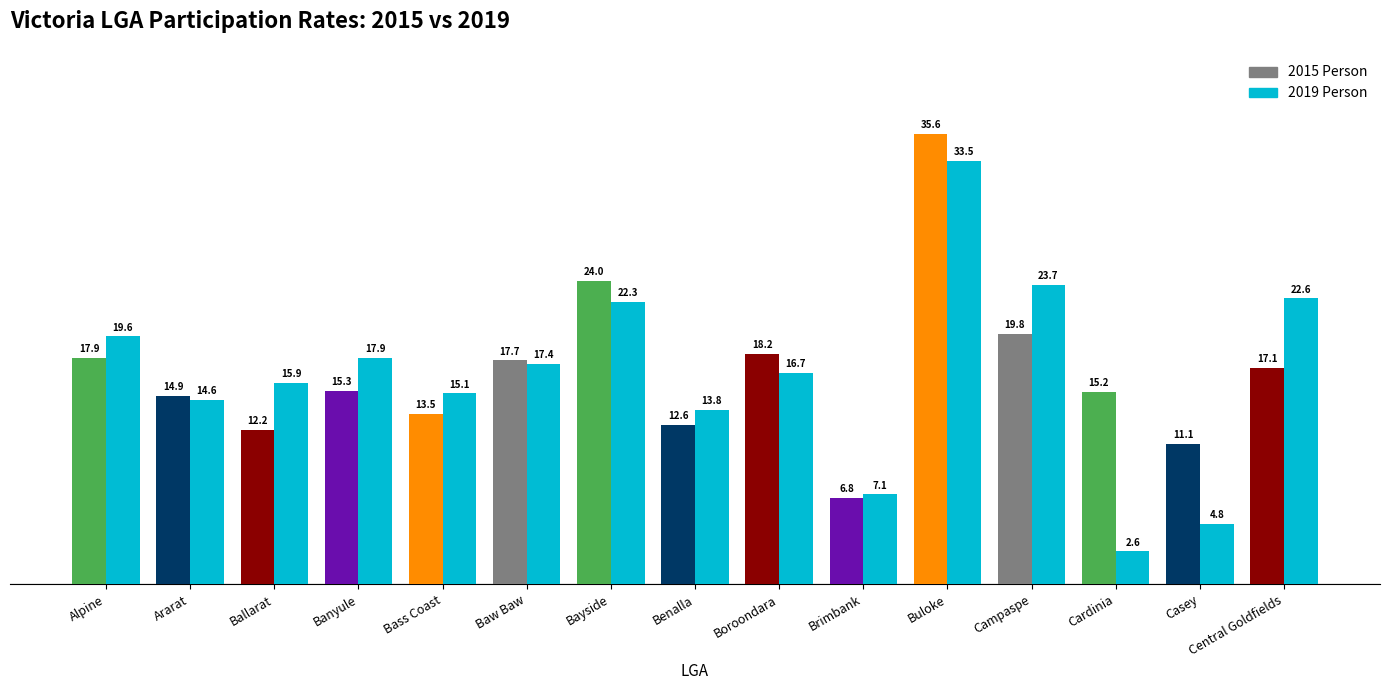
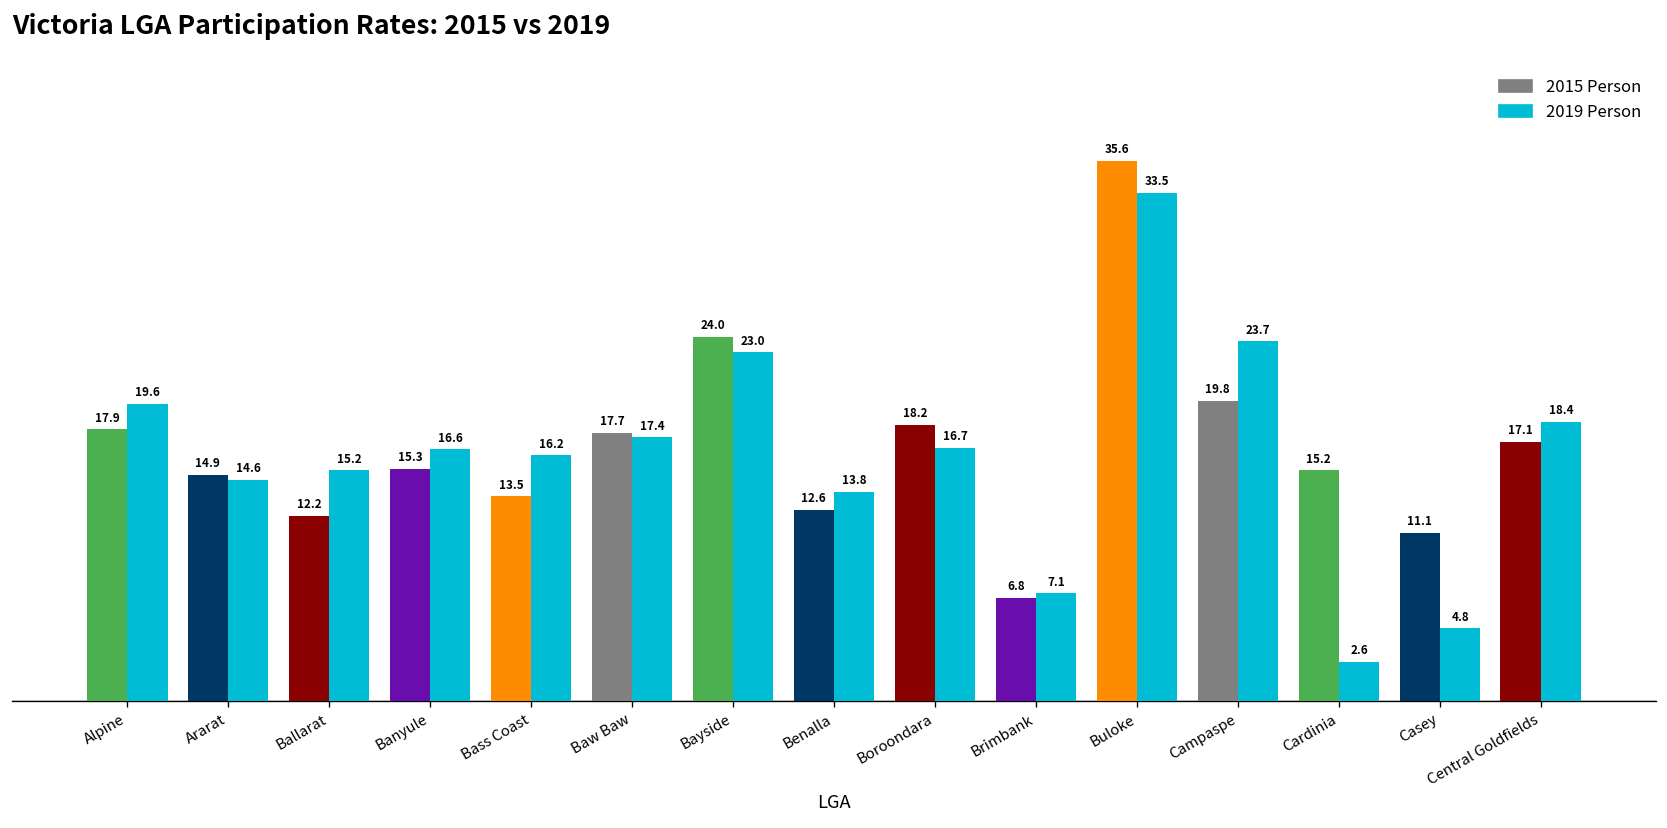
2019 Person, Ballarat: 15.9 -> 15.2
2019 Person, Banyule: 17.9 -> 16.6
2019 Person, Bass Coast: 15.1 -> 16.2
2019 Person, Bayside: 22.3 -> 23.0
2019 Person, Central Goldfields: 22.6 -> 18.4
